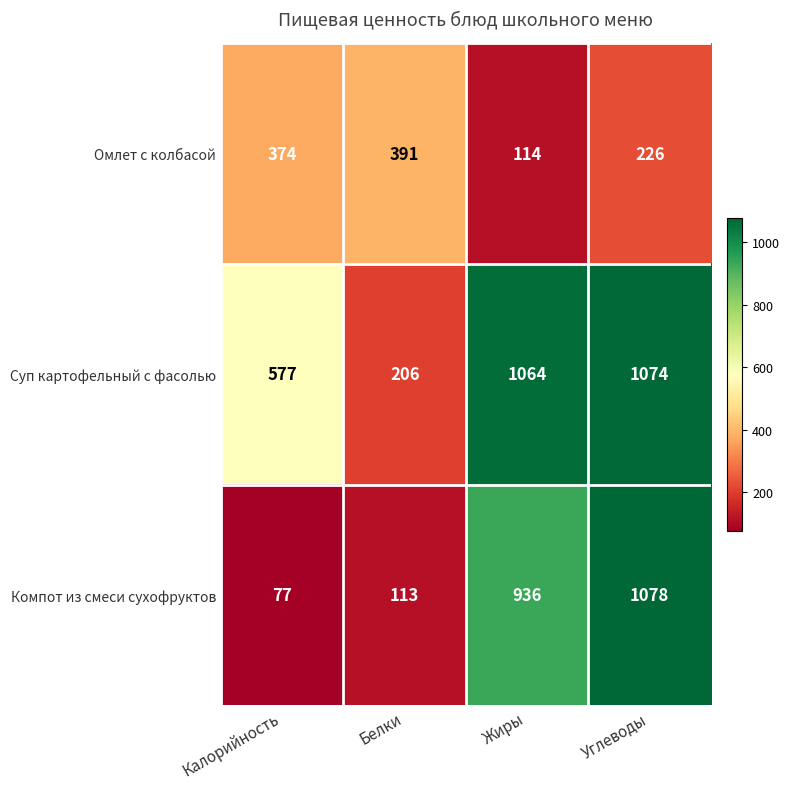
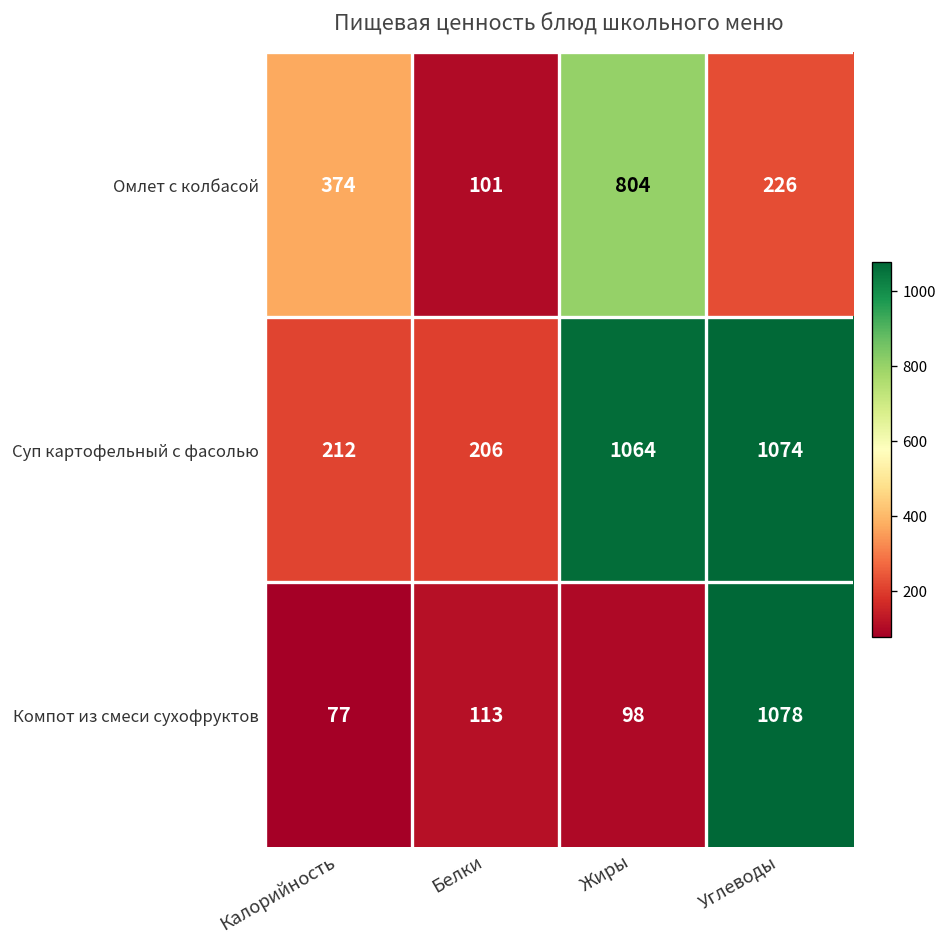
Омлет с колбасой, Белки: 391 -> 101
Омлет с колбасой, Жиры: 114 -> 804
Суп картофельный с фасолью, Калорийность: 577 -> 212
Компот из смеси сухофруктов, Жиры: 936 -> 98
